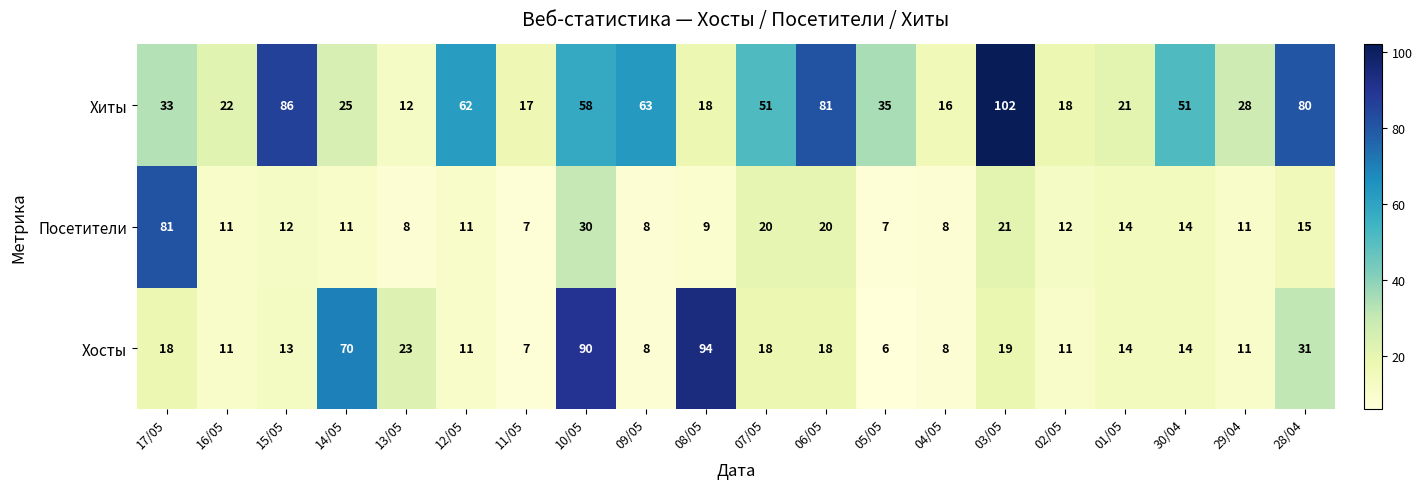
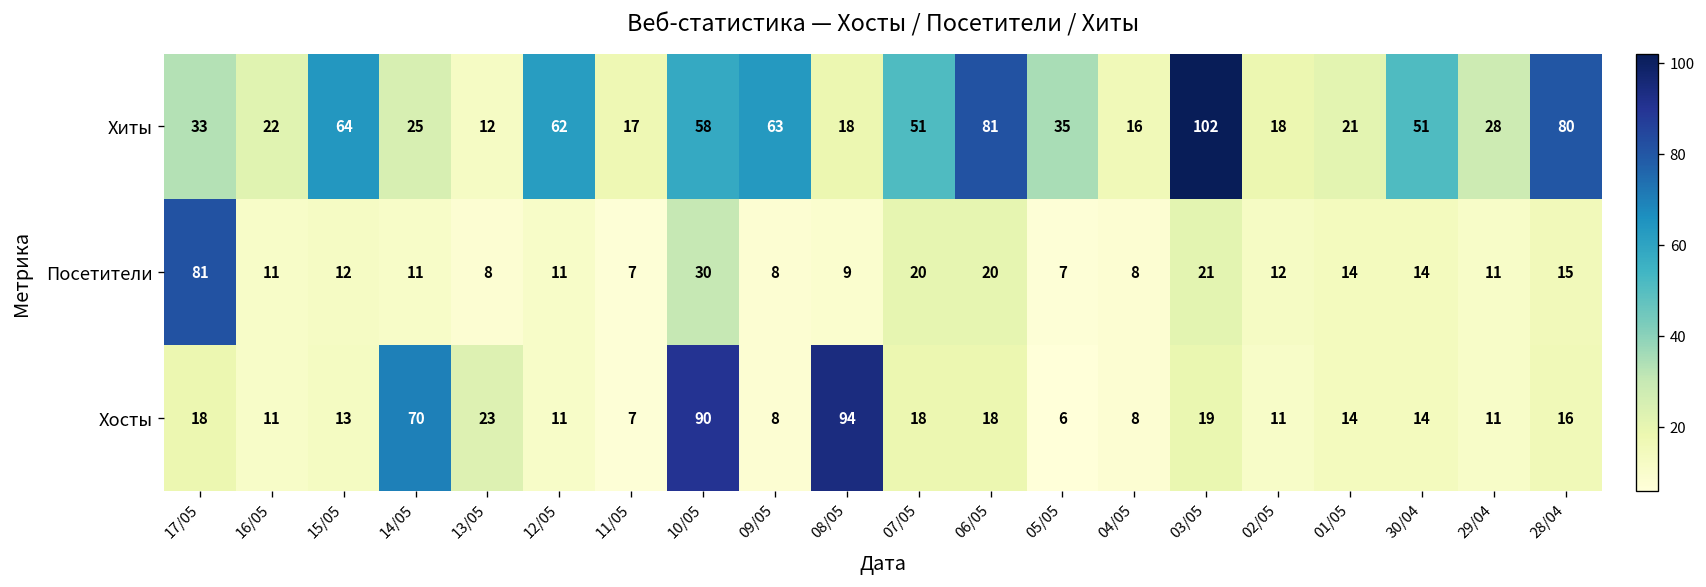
Хиты, 15/05: 86 -> 64
Хосты, 28/04: 31 -> 16
